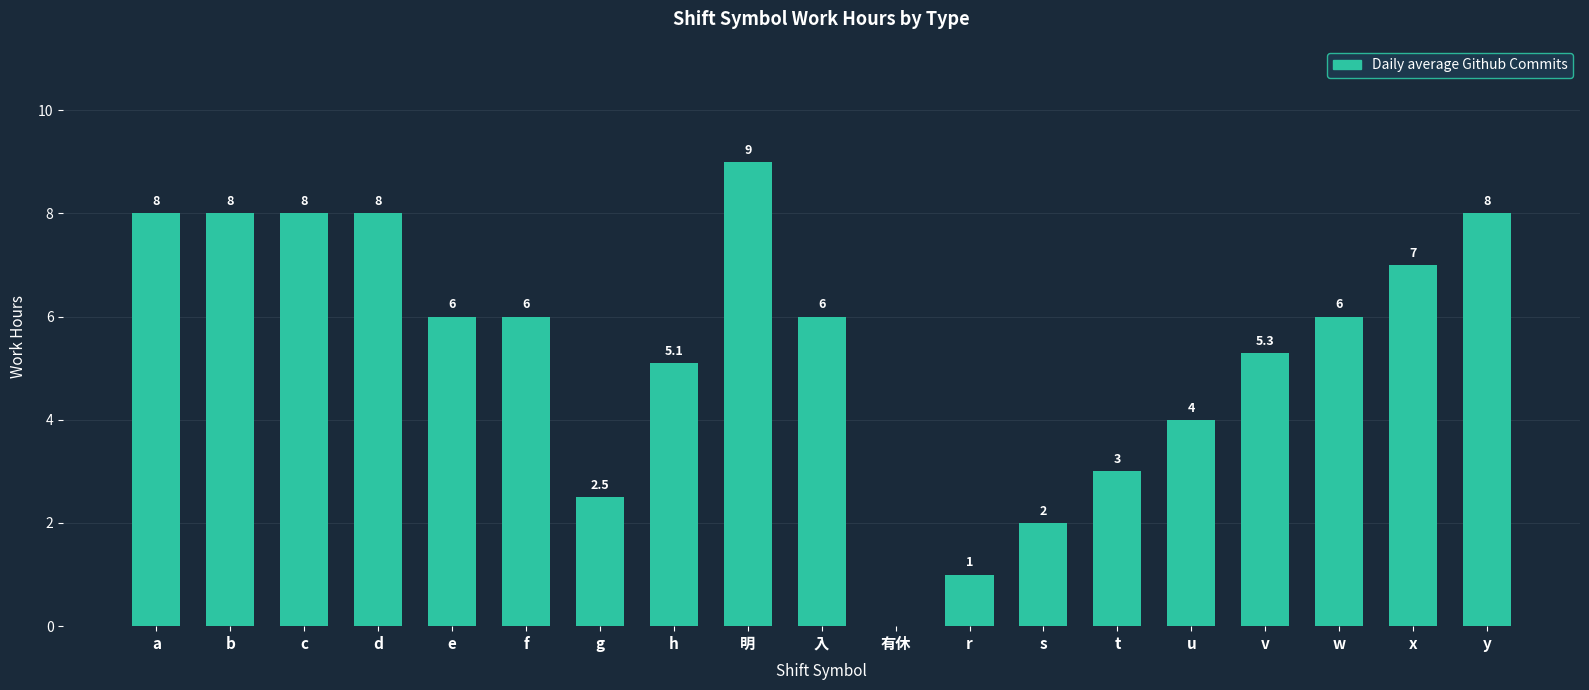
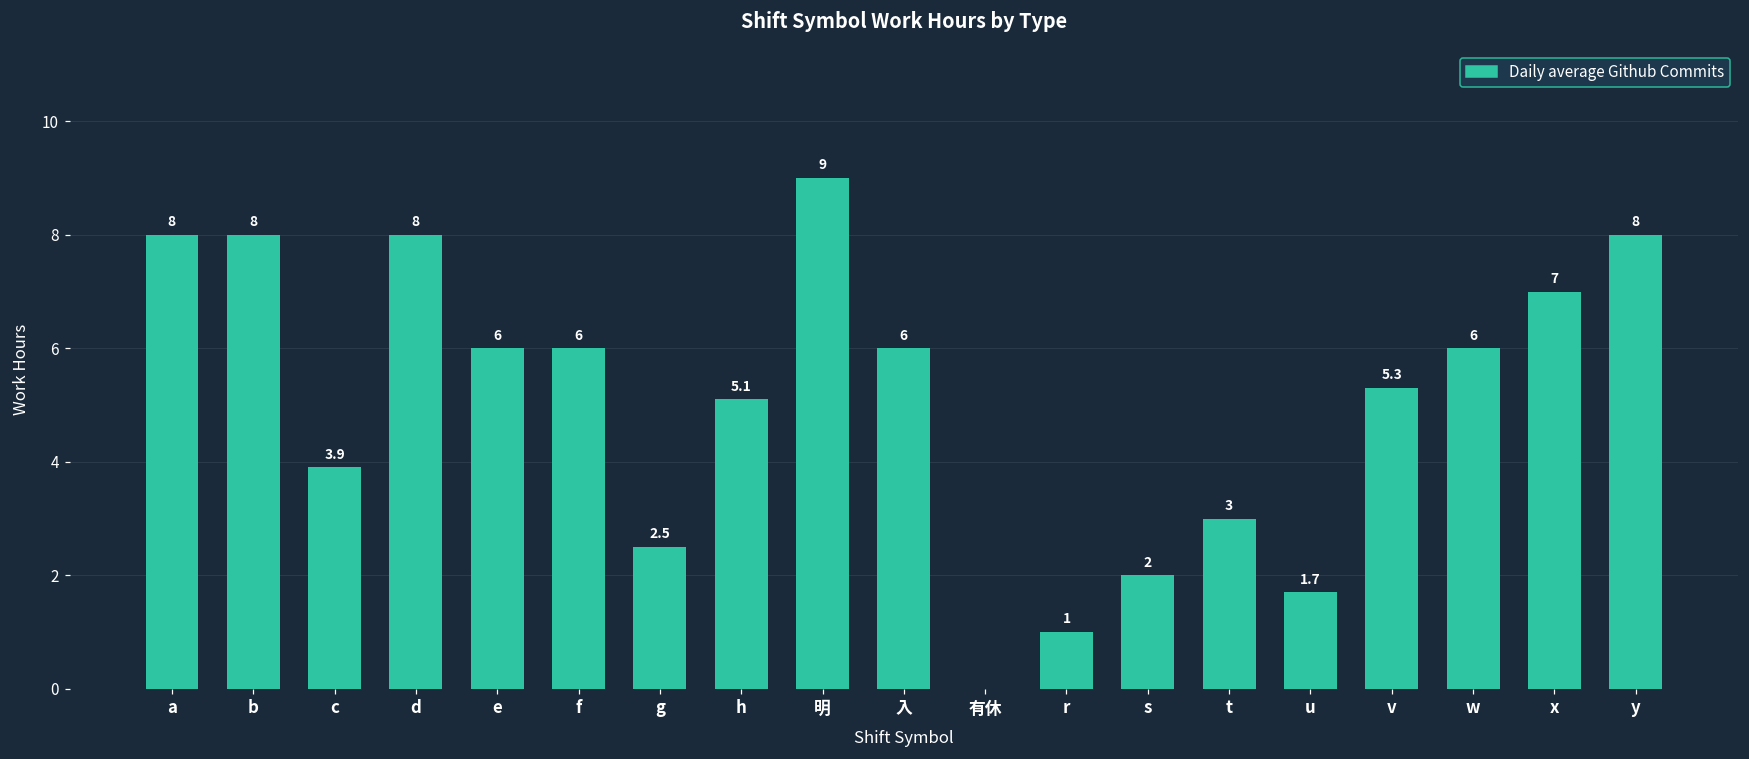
c: 8 -> 3.9
u: 4 -> 1.7
